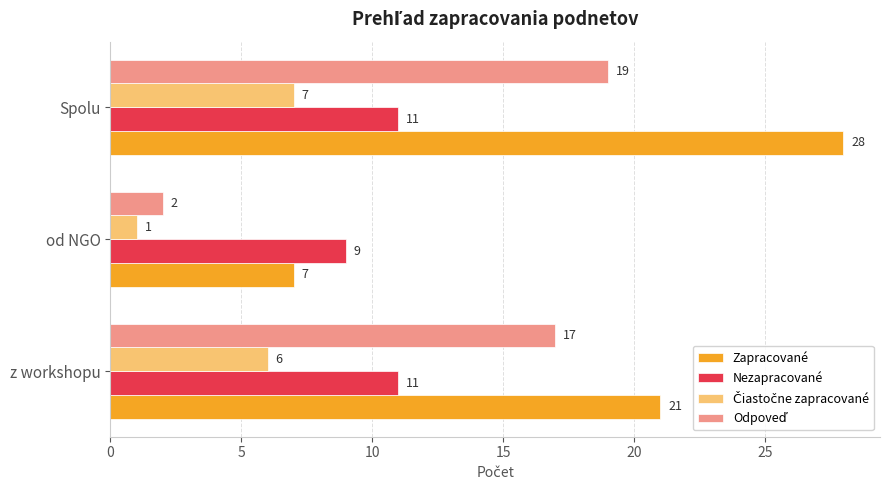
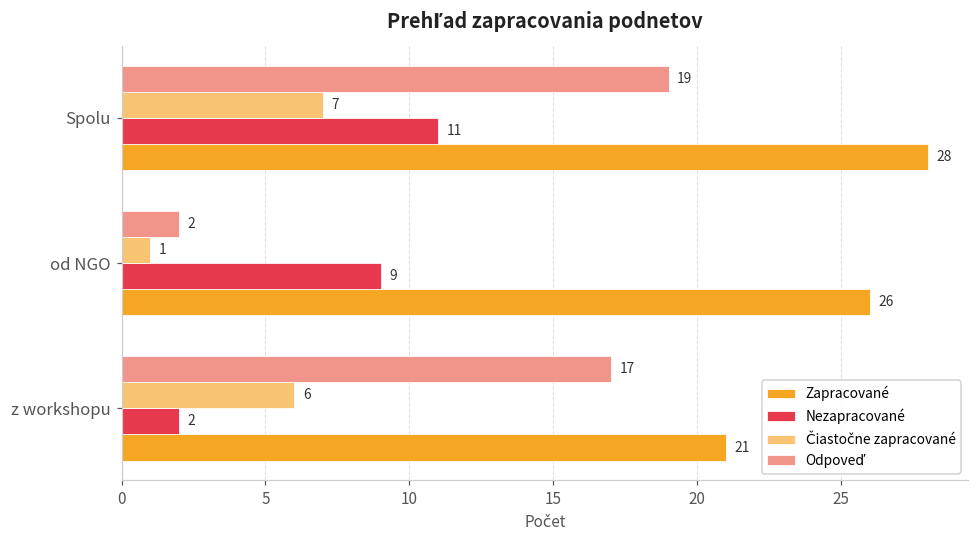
Zapracované, od NGO: 7 -> 26
Nezapracované, z workshopu: 11 -> 2
